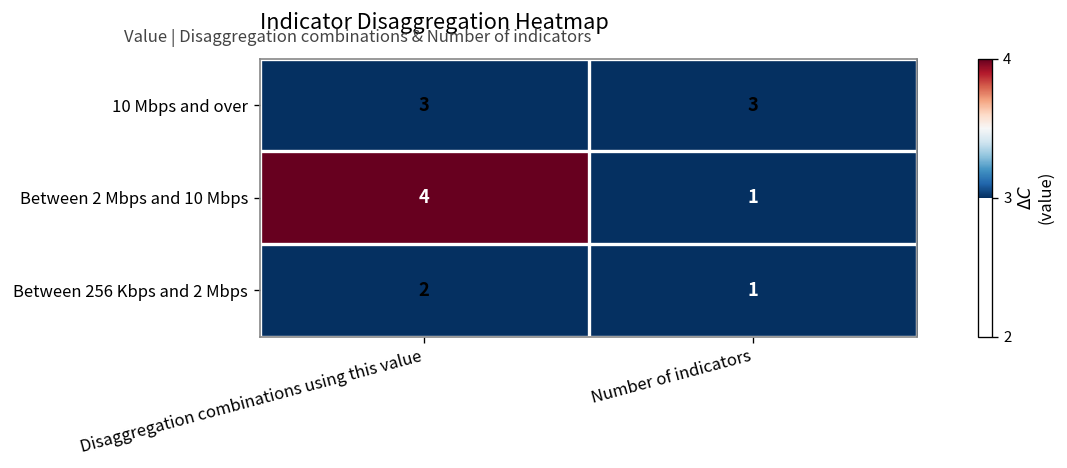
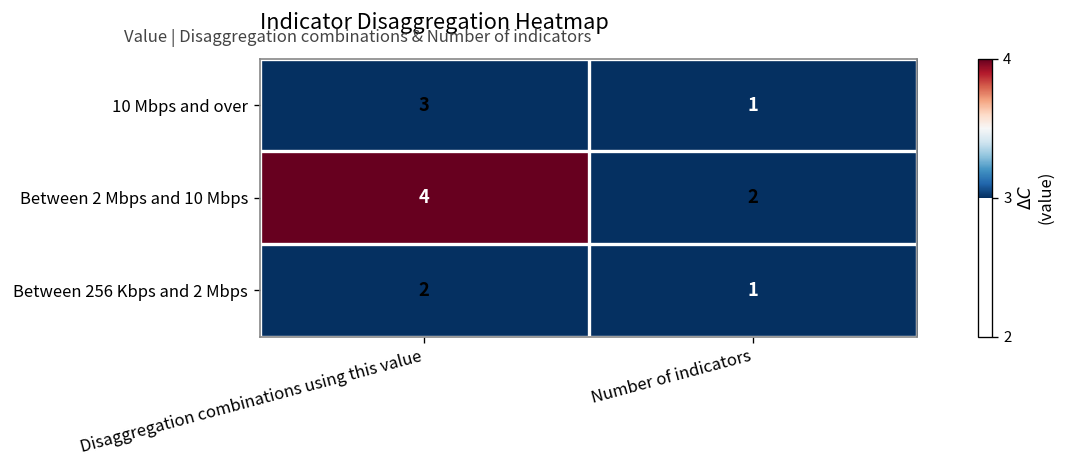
10 Mbps and over, Number of indicators: 3 -> 1
Between 2 Mbps and 10 Mbps, Number of indicators: 1 -> 2
